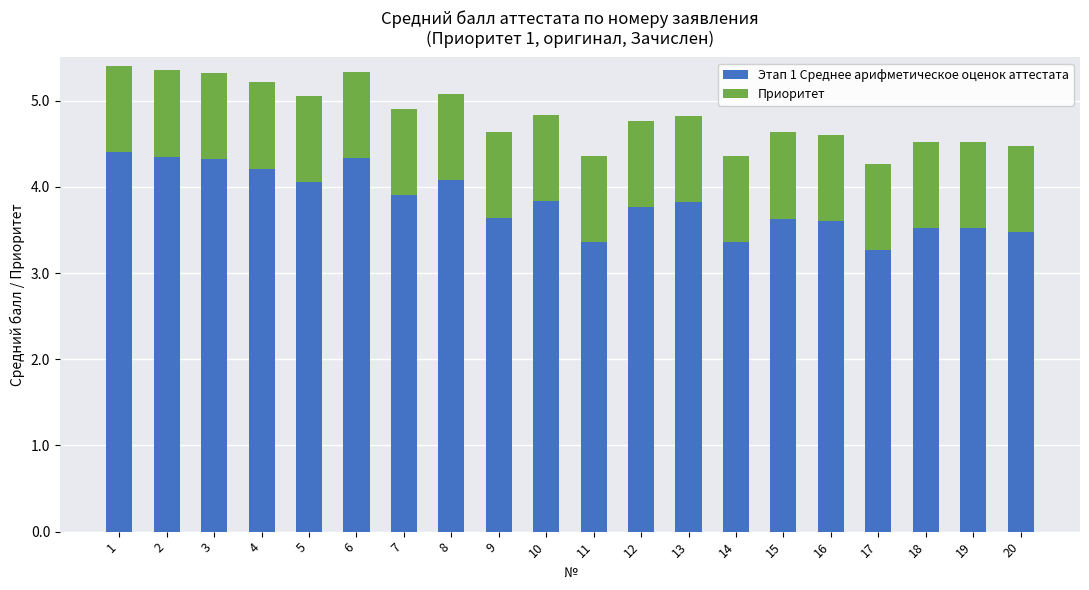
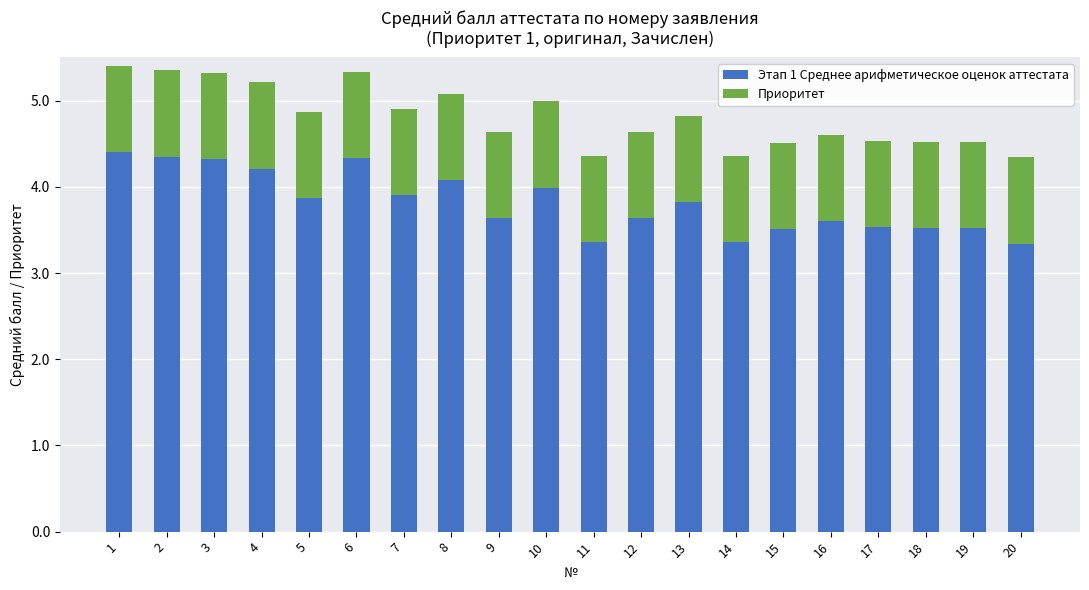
Этап 1 Среднее арифметическое оценок аттестата, 5: 4.1 -> 3.9
Этап 1 Среднее арифметическое оценок аттестата, 10: 3.8 -> 4.0
Этап 1 Среднее арифметическое оценок аттестата, 12: 3.8 -> 3.6
Этап 1 Среднее арифметическое оценок аттестата, 15: 3.6 -> 3.5
Этап 1 Среднее арифметическое оценок аттестата, 17: 3.3 -> 3.5
Этап 1 Среднее арифметическое оценок аттестата, 20: 3.5 -> 3.3
